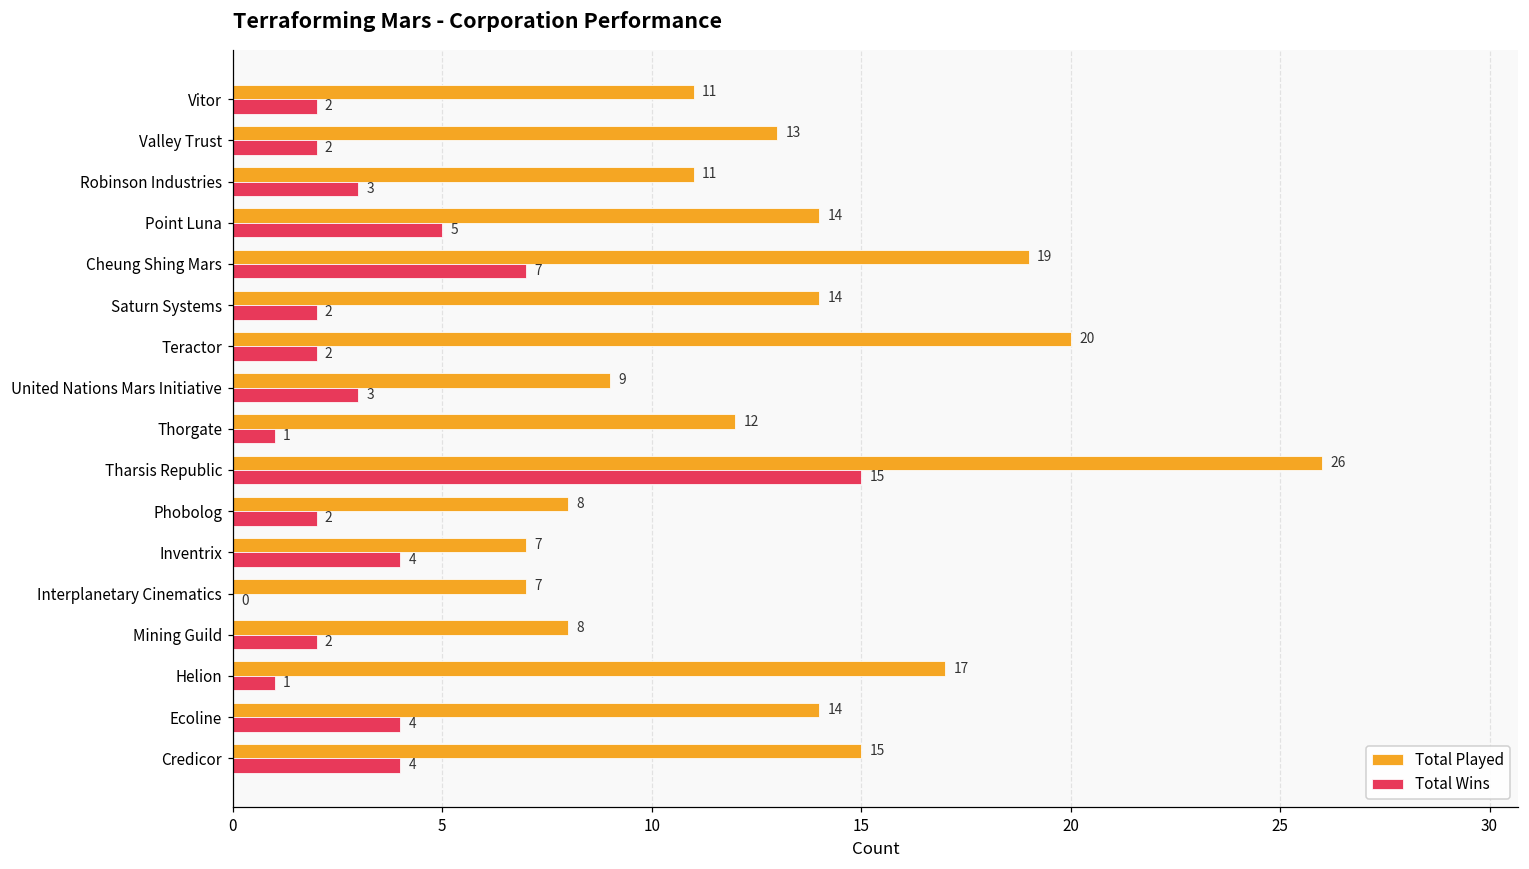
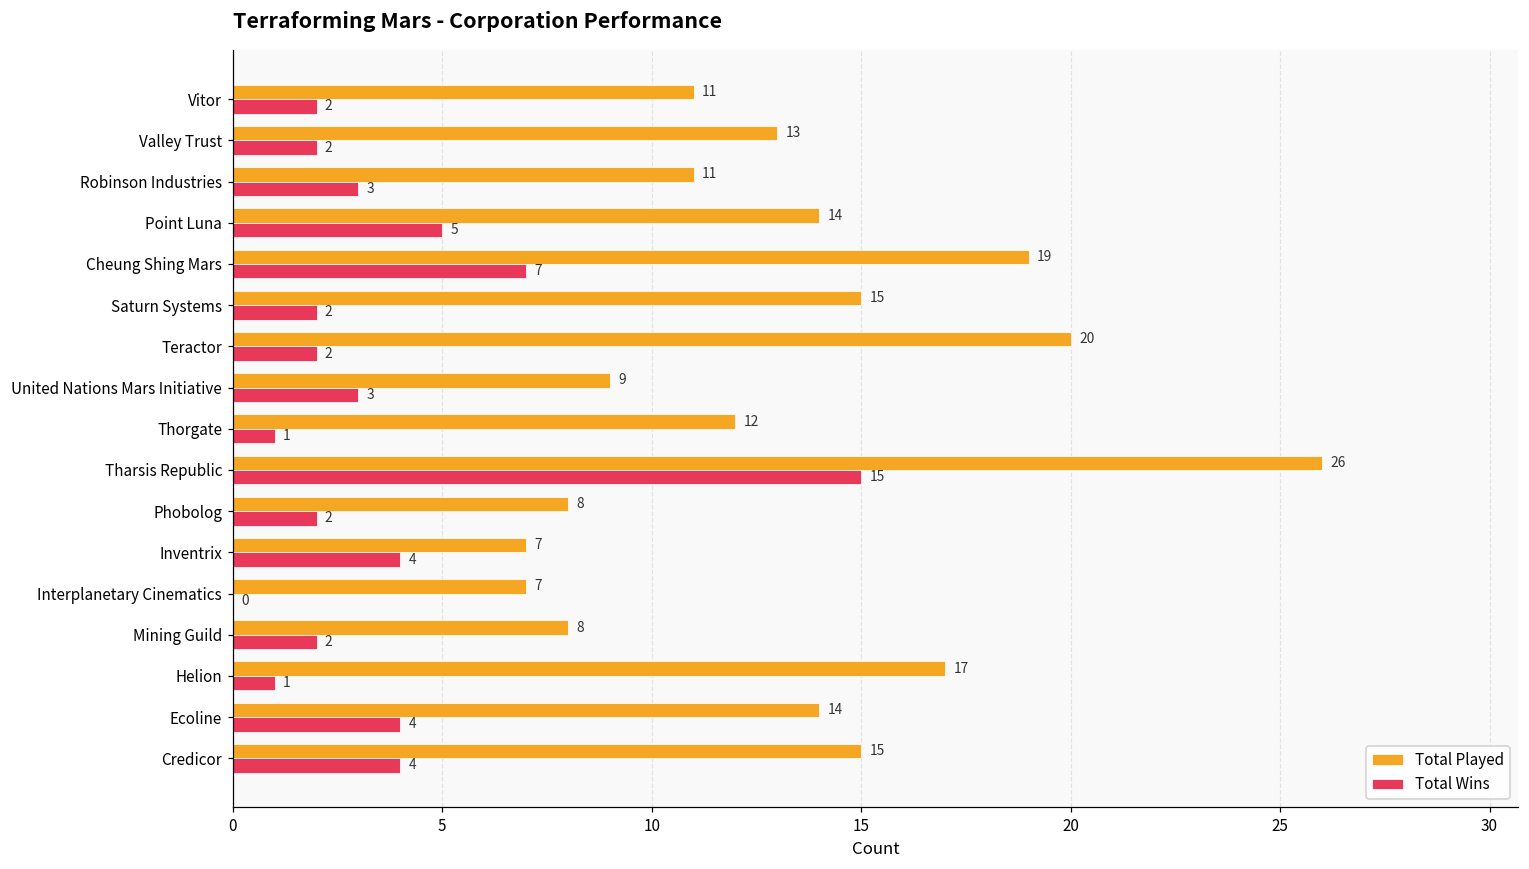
Total Played, Saturn Systems: 14 -> 15
